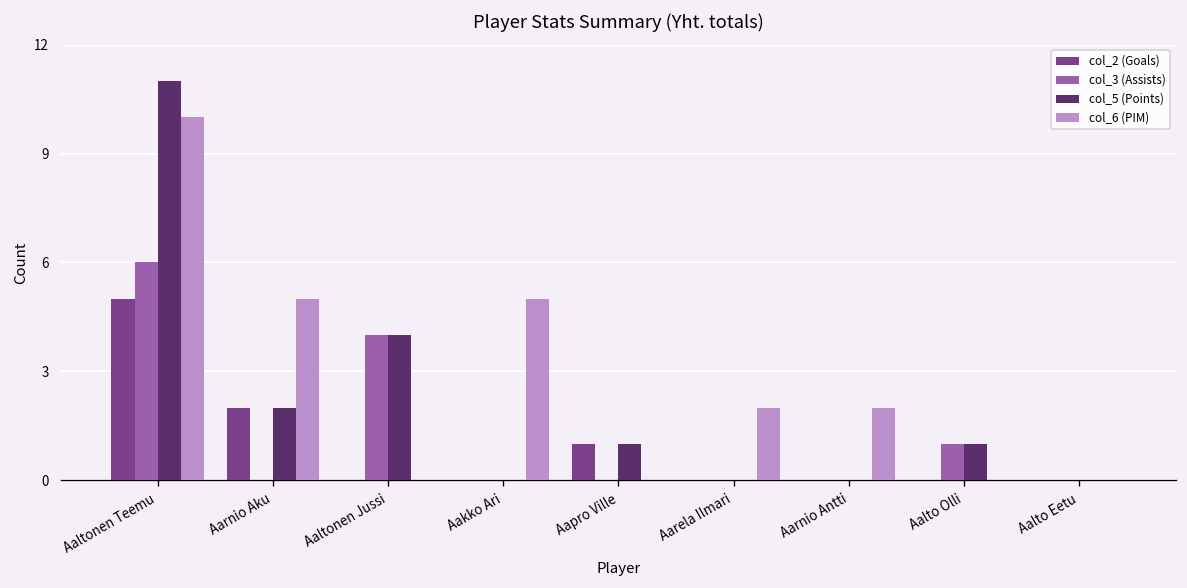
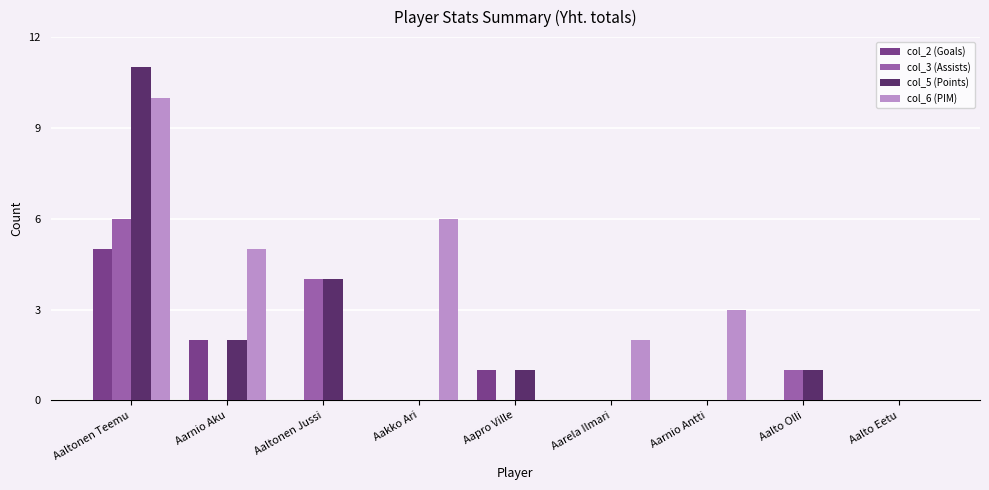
col_6 (PIM), Aakko Ari: 5 -> 6
col_6 (PIM), Aarnio Antti: 2 -> 3
